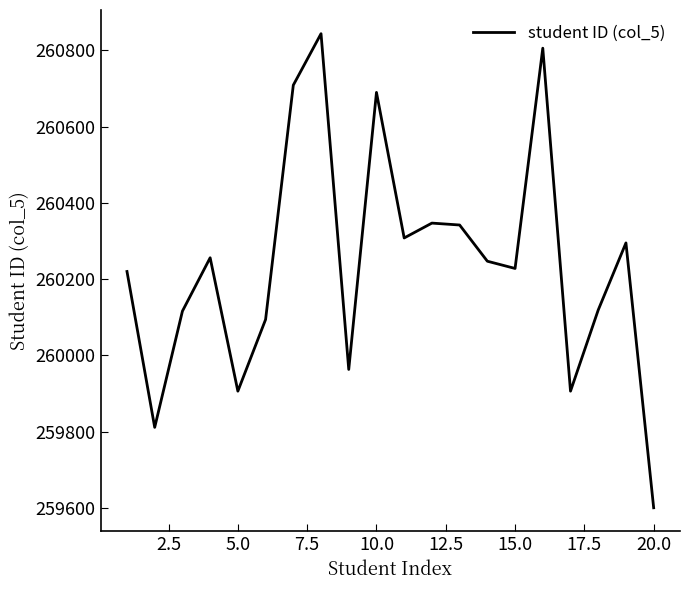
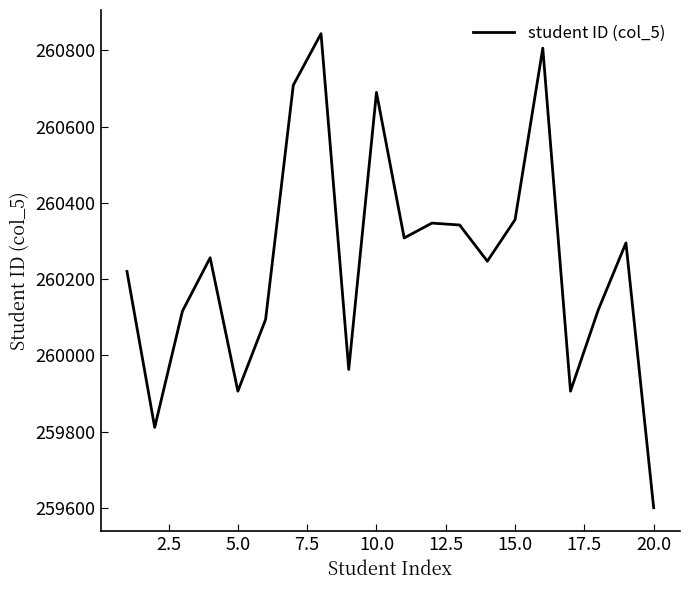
15.0: 260230 -> 260360
